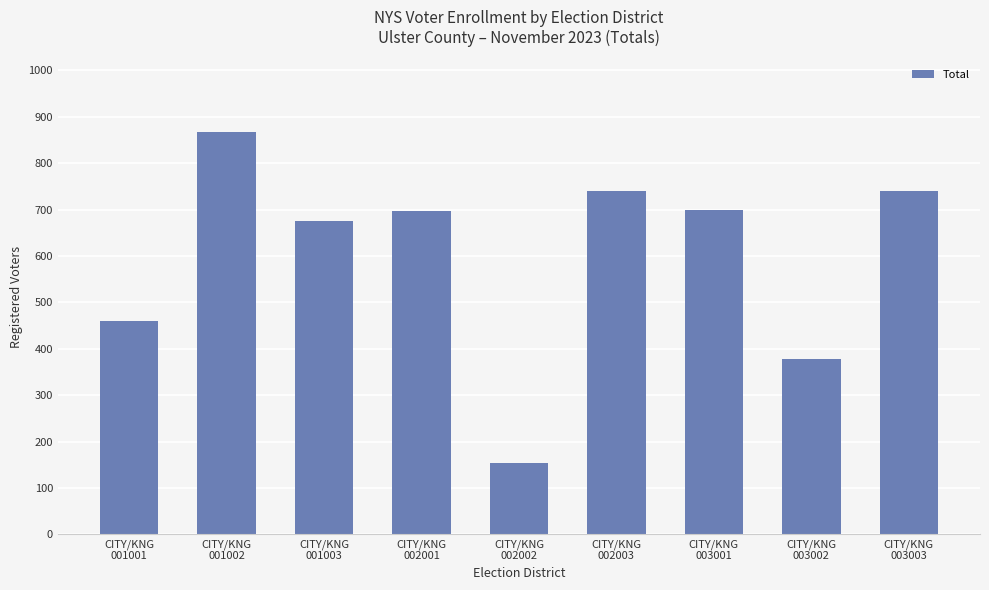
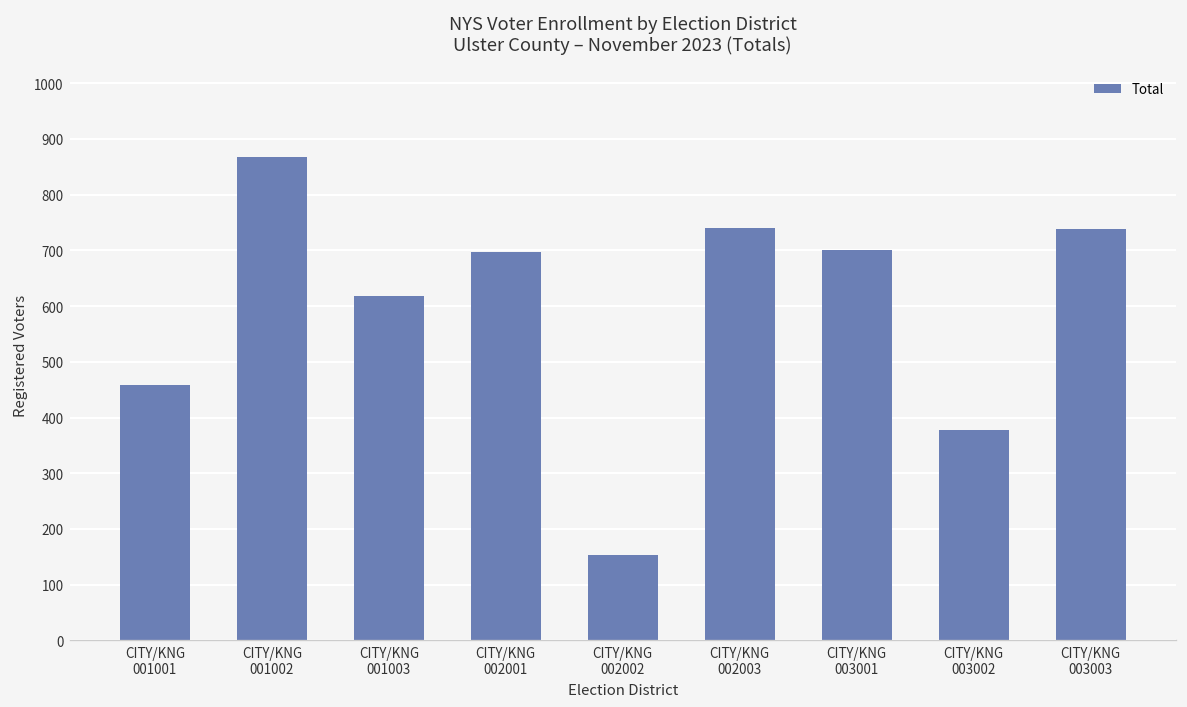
CITY/KNG 001003: 680 -> 620
